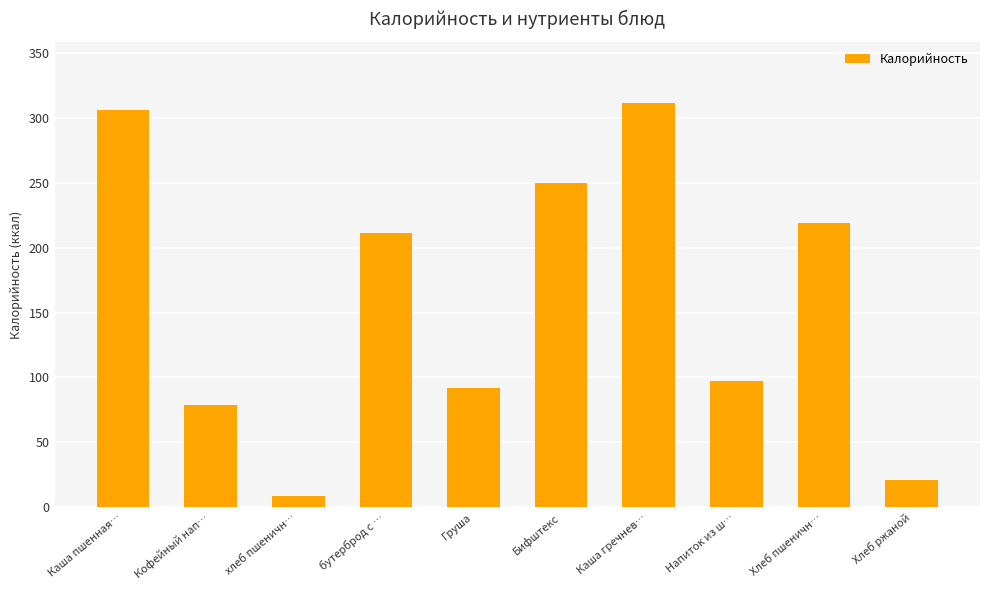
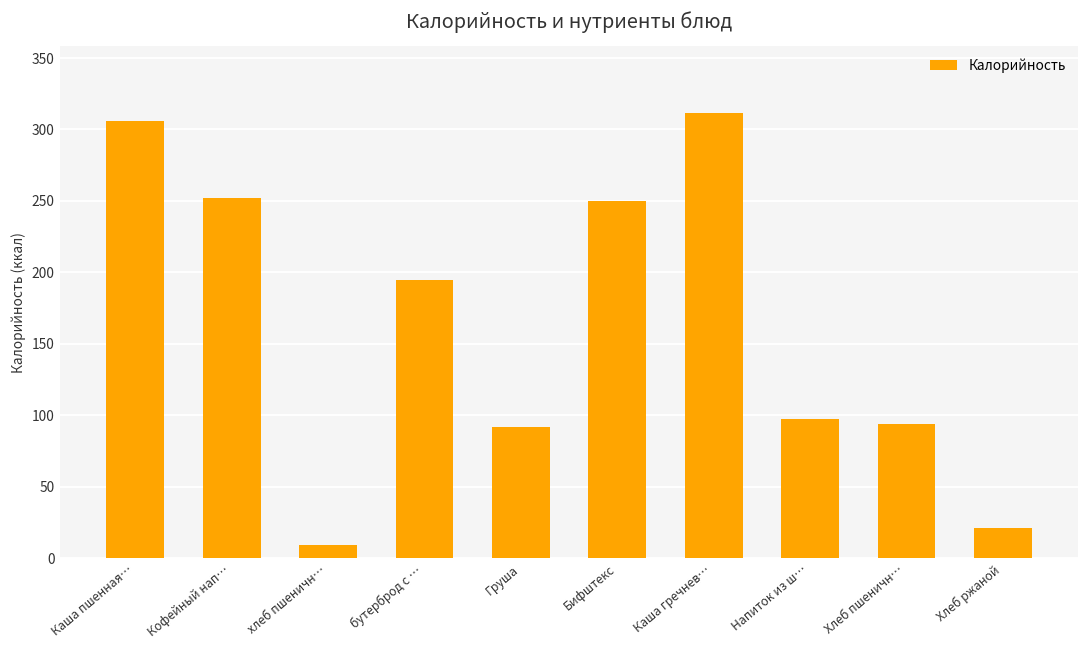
Кофейный нап…: 79 -> 252
бутерброд с …: 211 -> 195
Хлеб пшеничн…: 219 -> 94
